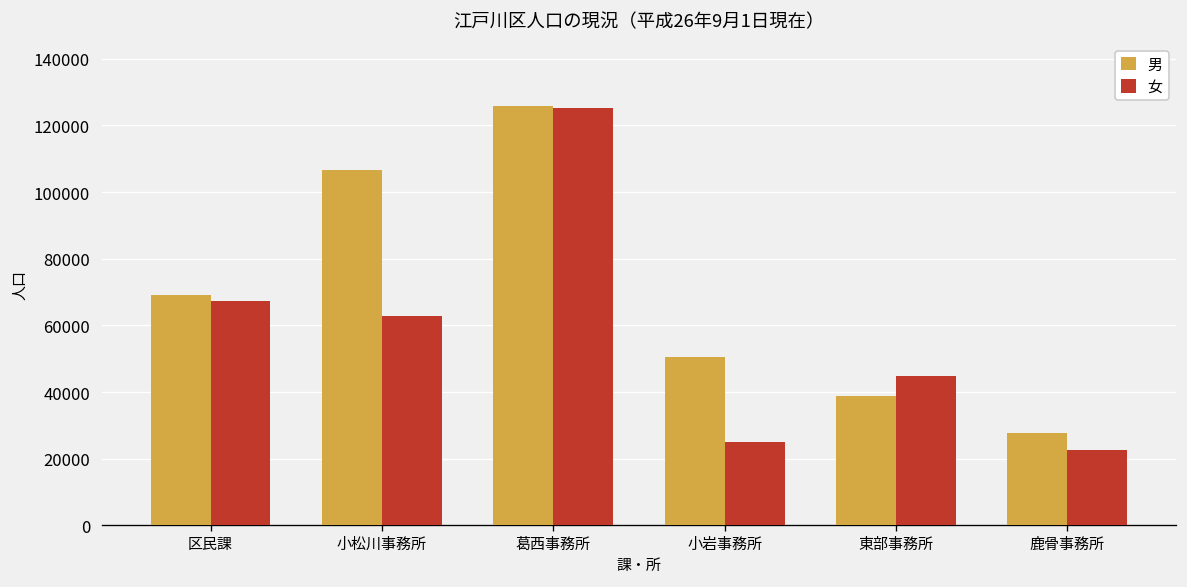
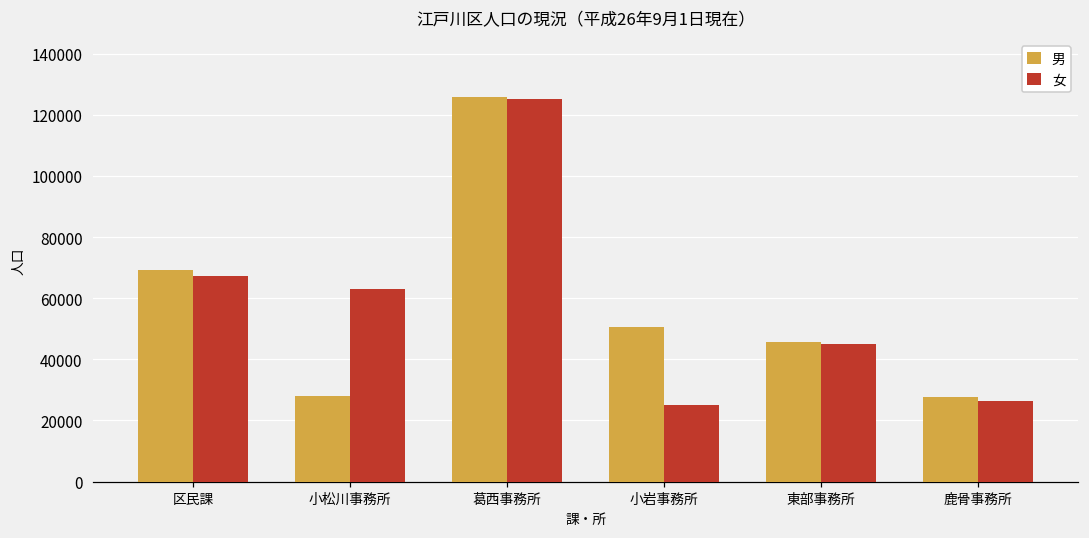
男, 小松川事務所: 107000 -> 28000
男, 東部事務所: 39000 -> 46000
女, 鹿骨事務所: 22000 -> 26000
